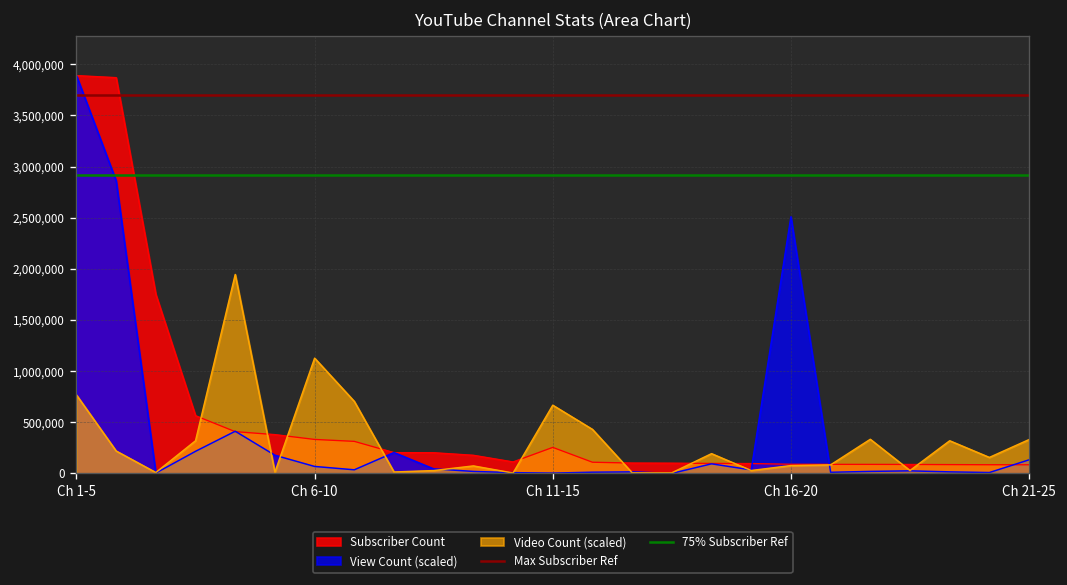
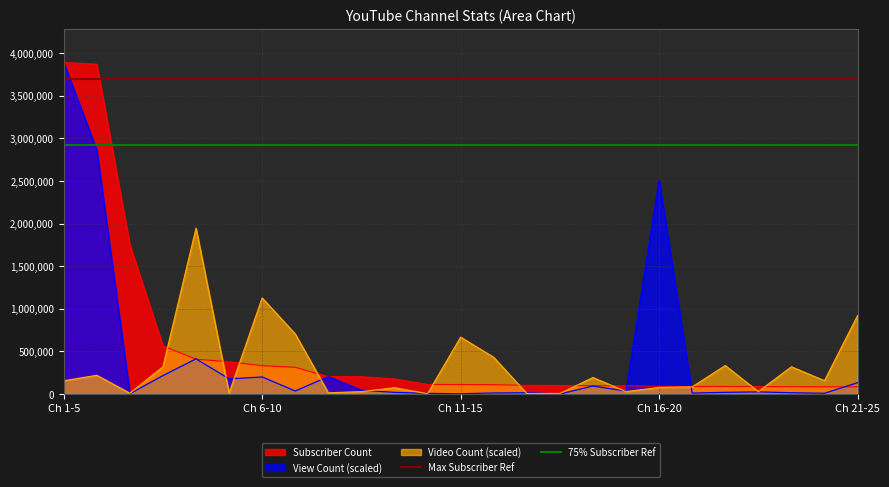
Video Count (scaled), Ch 1-5: 800,000 -> 200,000
View Count (scaled), Ch 6-10: 100,000 -> 200,000
Subscriber Count, Ch 11-15: 300,000 -> 100,000
Video Count (scaled), Ch 21-25: 300,000 -> 900,000
